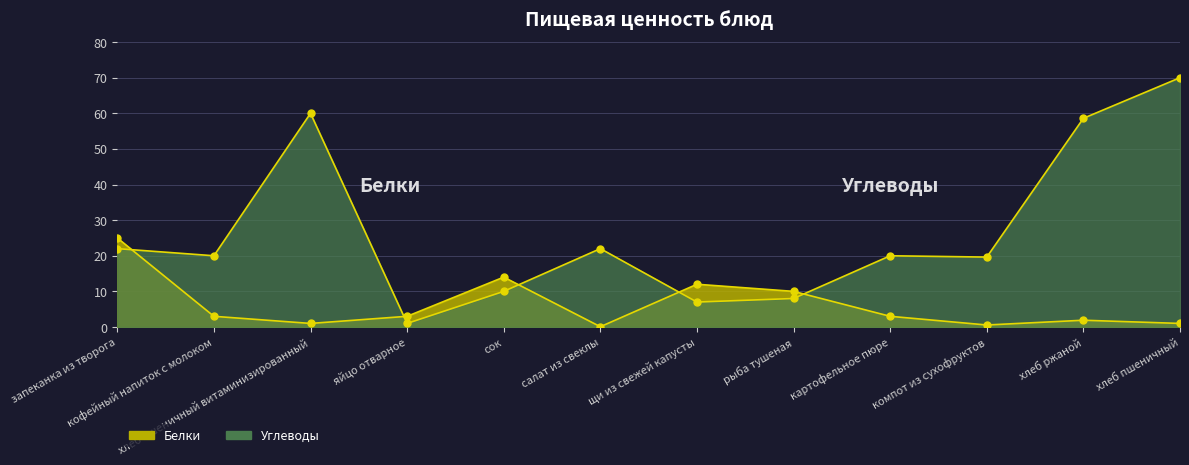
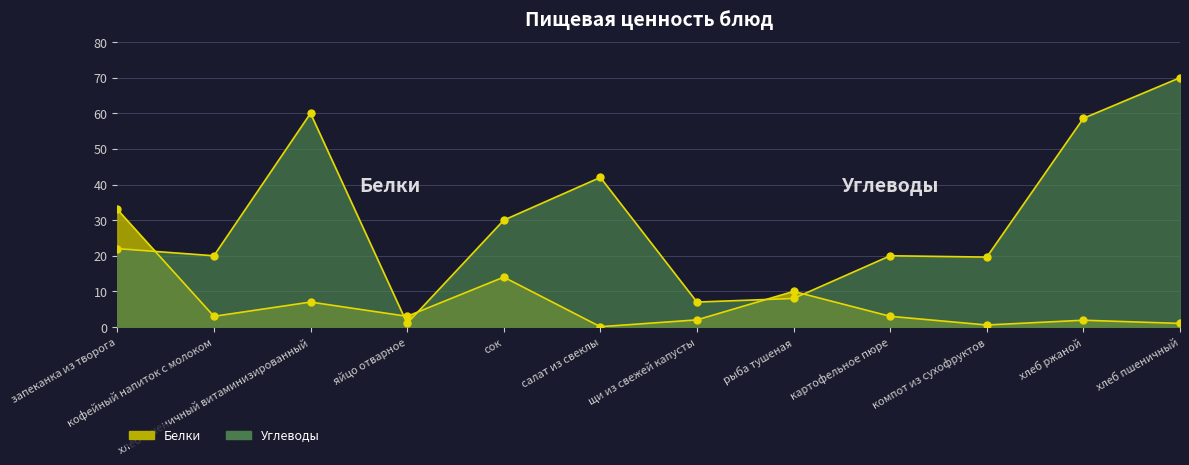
Белки, запеканка из творога: 25 -> 33
Белки, хлеб пшеничный витаминизированный: 1 -> 7
Углеводы, сок: 10 -> 30
Углеводы, салат из свеклы: 22 -> 42
Белки, щи из свежей капусты: 12 -> 2
